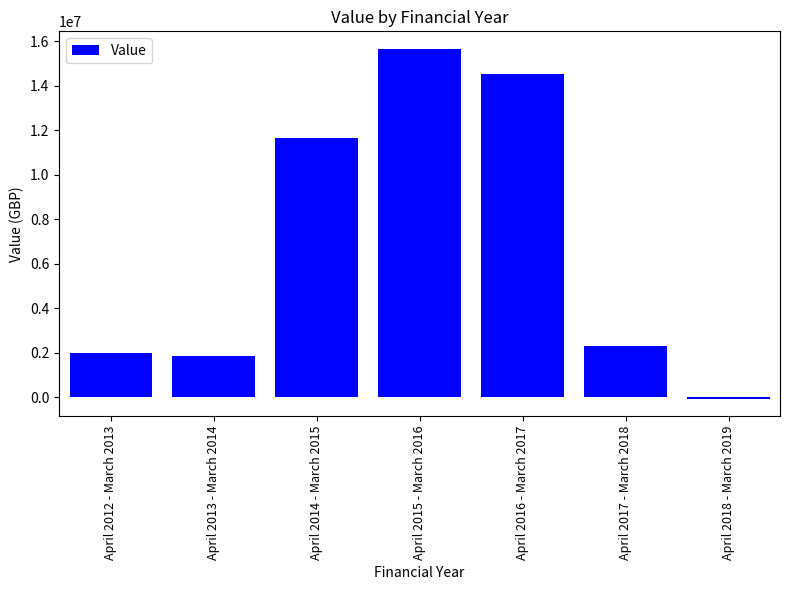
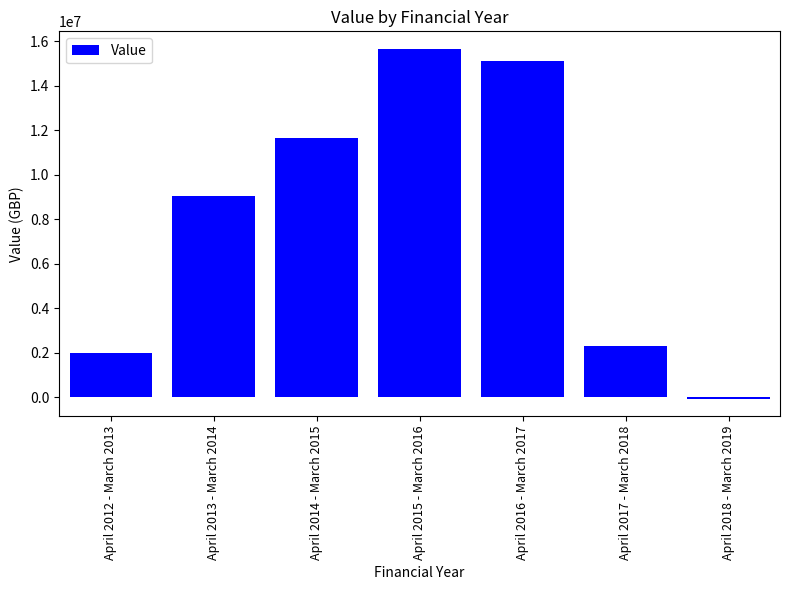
April 2013 - March 2014: 1900000 -> 9000000
April 2016 - March 2017: 14600000 -> 15100000
